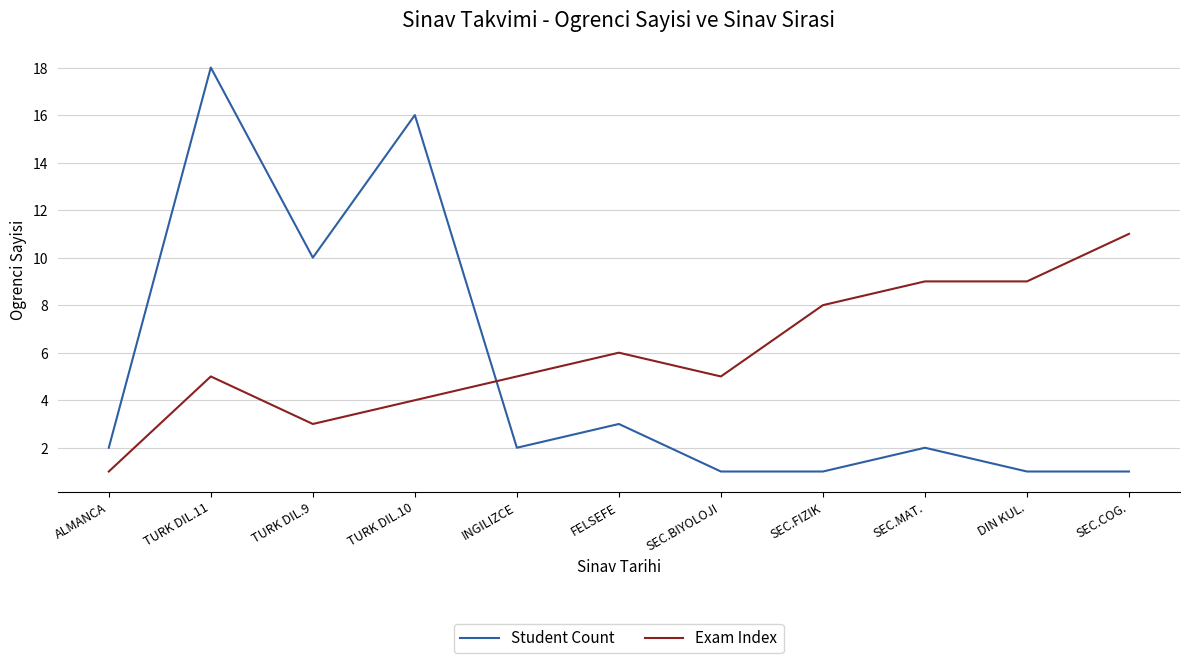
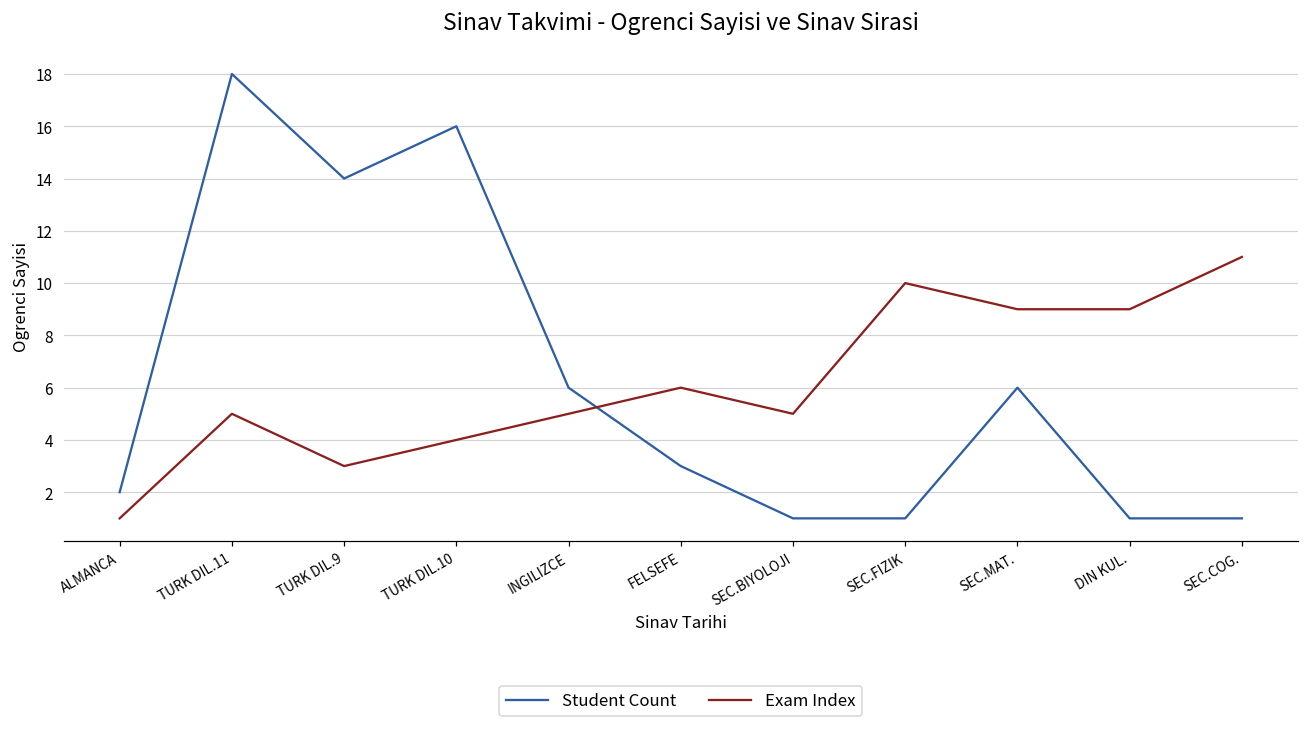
Student Count, TURK DIL.9: 10 -> 14
Student Count, INGILIZCE: 2 -> 6
Exam Index, SEC.FIZIK: 8 -> 10
Student Count, SEC.MAT.: 2 -> 6
